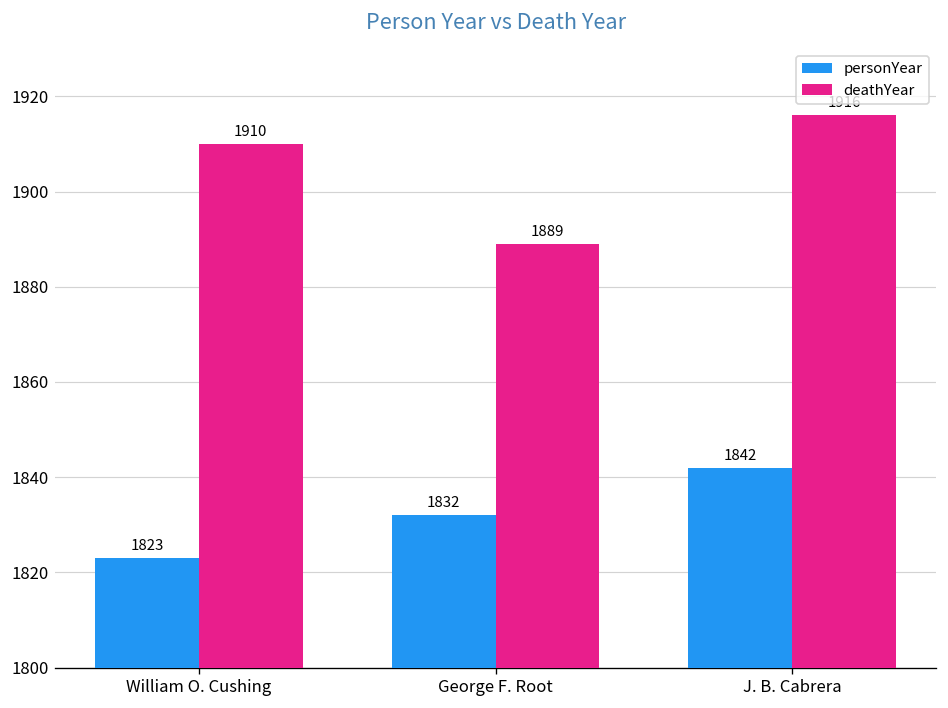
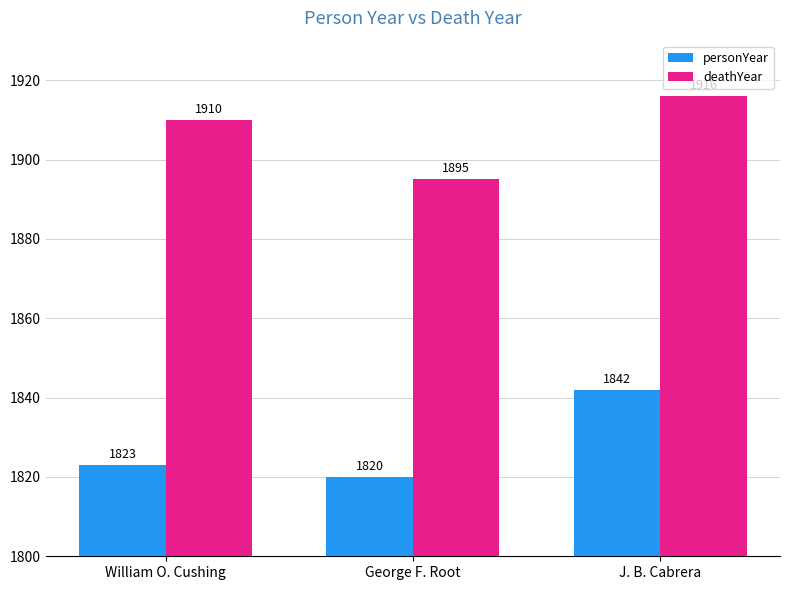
personYear, George F. Root: 1832 -> 1820
deathYear, George F. Root: 1889 -> 1895
